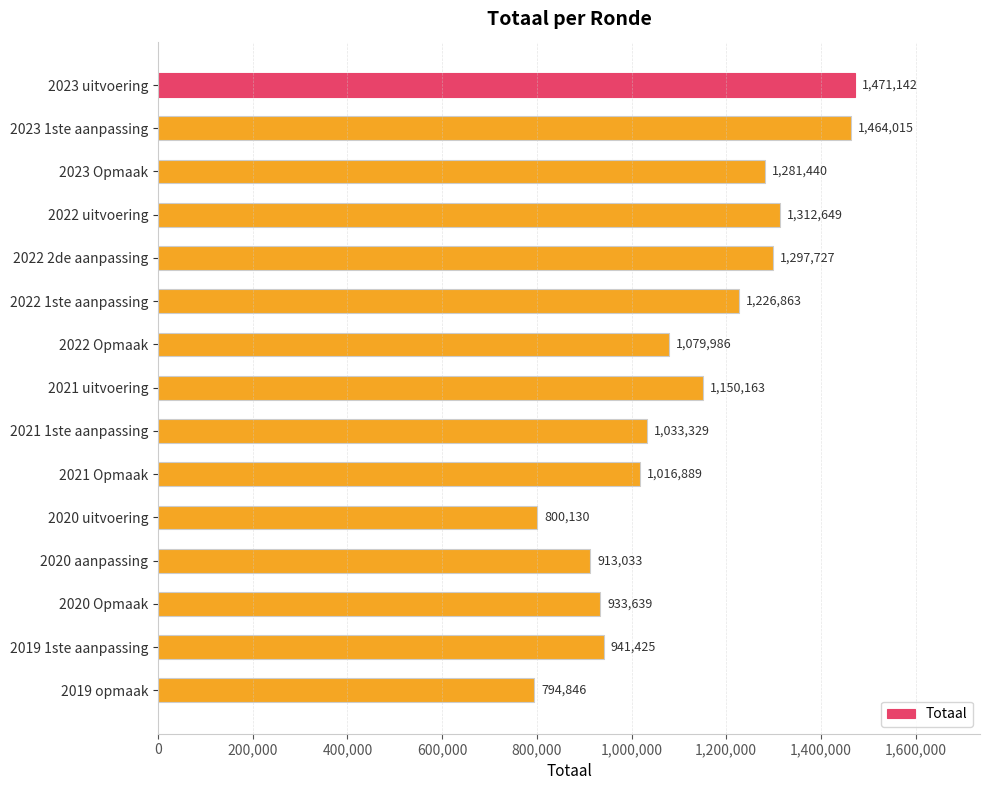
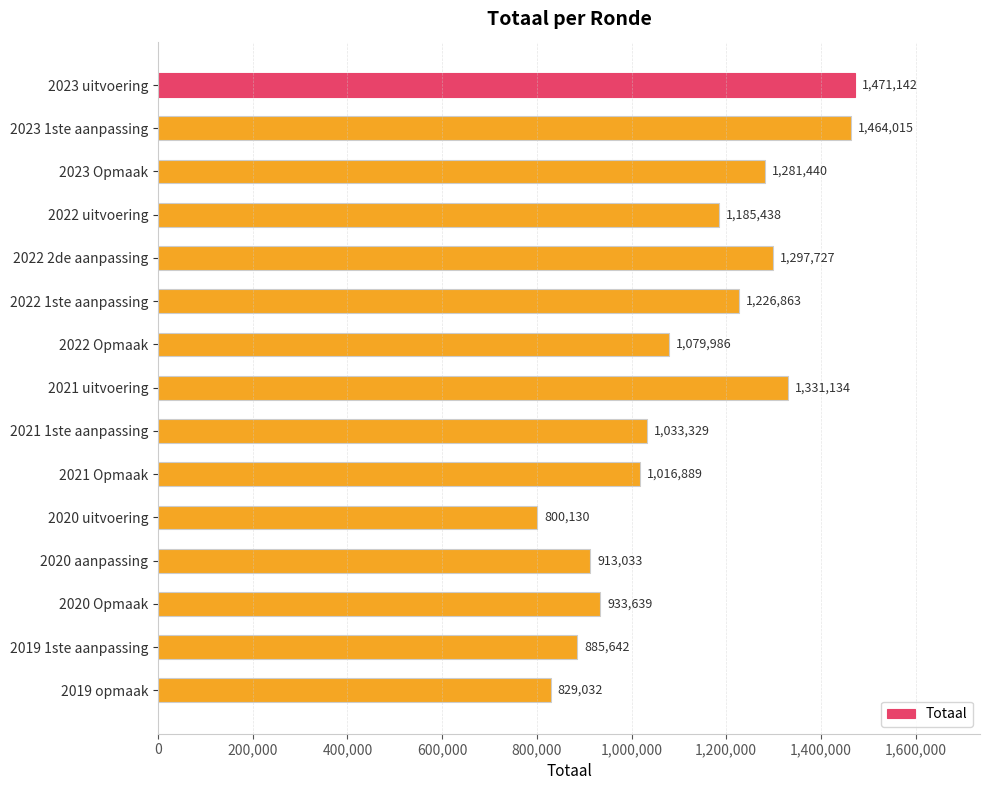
2022 uitvoering: 1,312,649 -> 1,185,438
2021 uitvoering: 1,150,163 -> 1,331,134
2019 1ste aanpassing: 941,425 -> 885,642
2019 opmaak: 794,846 -> 829,032
